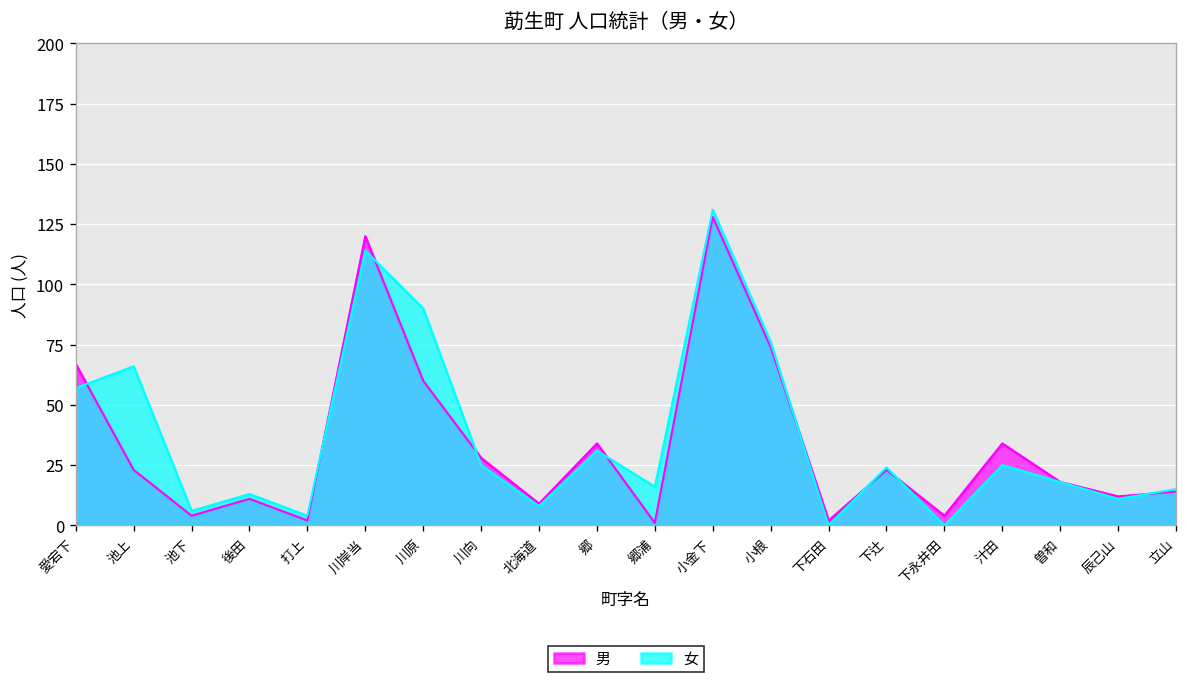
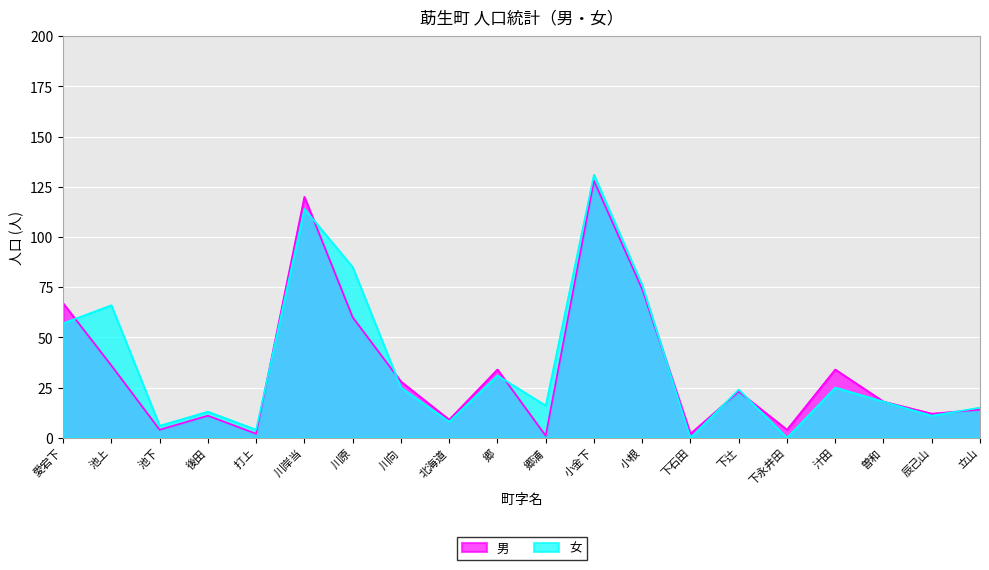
男, 池上: 23 -> 36
女, 川原: 90 -> 85
